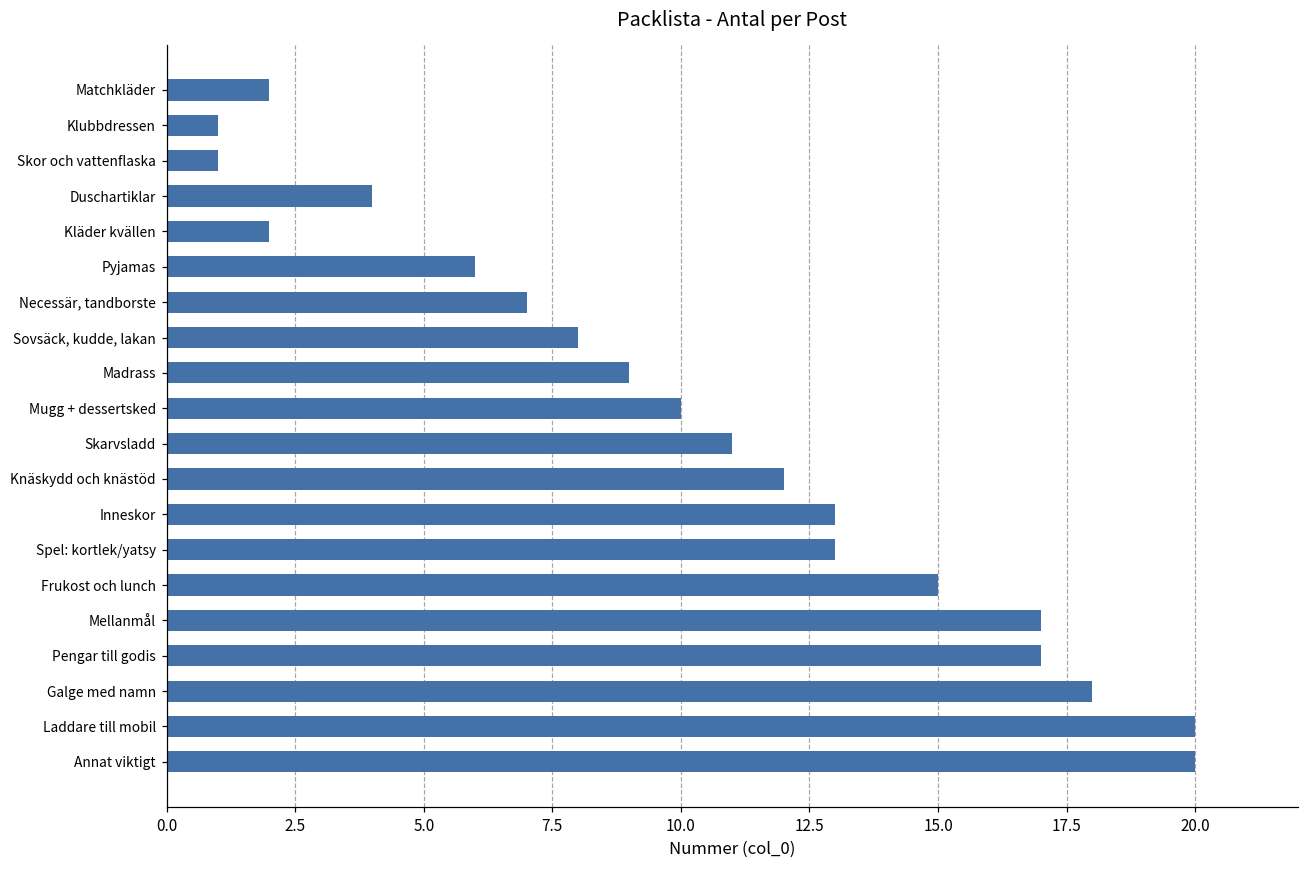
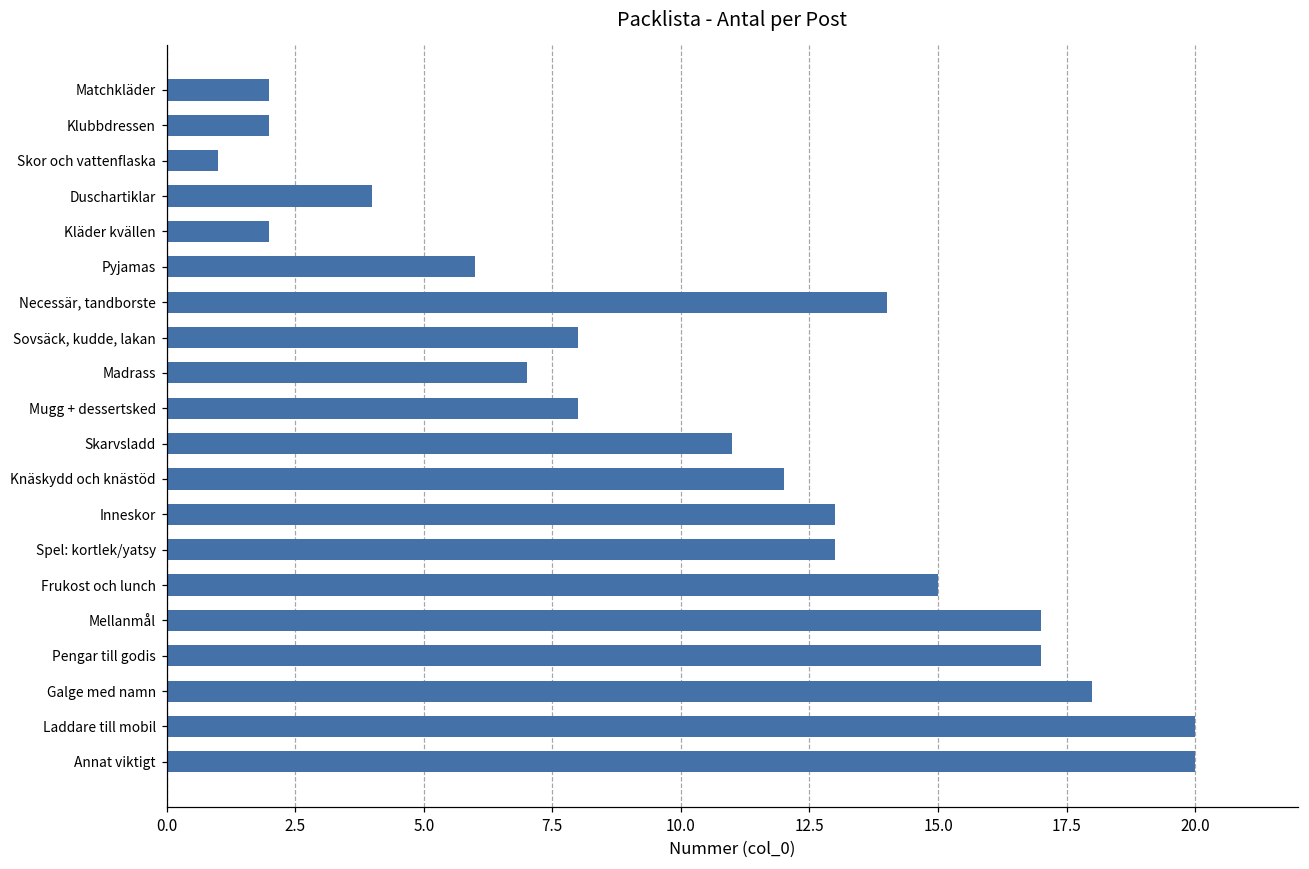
Klubbdressen: 1 -> 2
Necessär, tandborste: 7 -> 14
Madrass: 9 -> 7
Mugg + dessertsked: 10 -> 8
